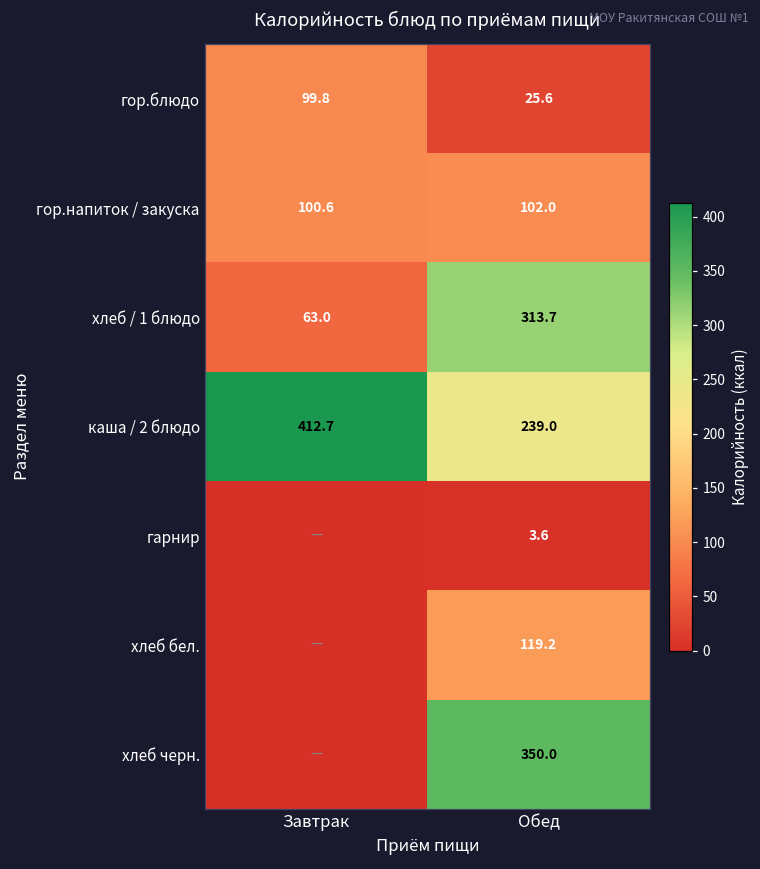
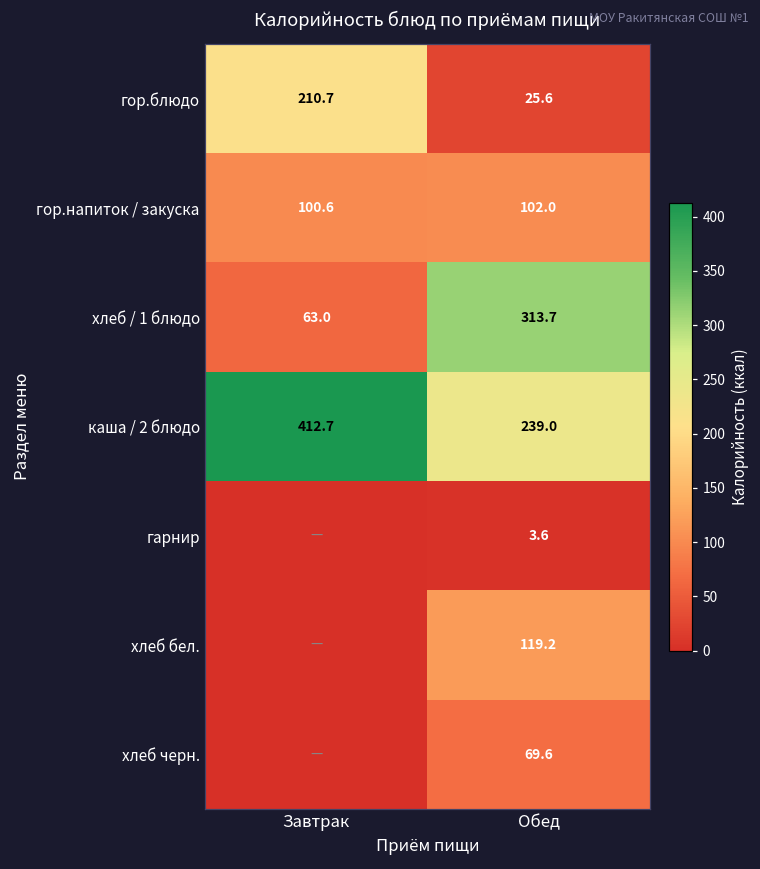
гор.блюдо, Завтрак: 99.8 -> 210.7
хлеб черн., Обед: 350.0 -> 69.6
